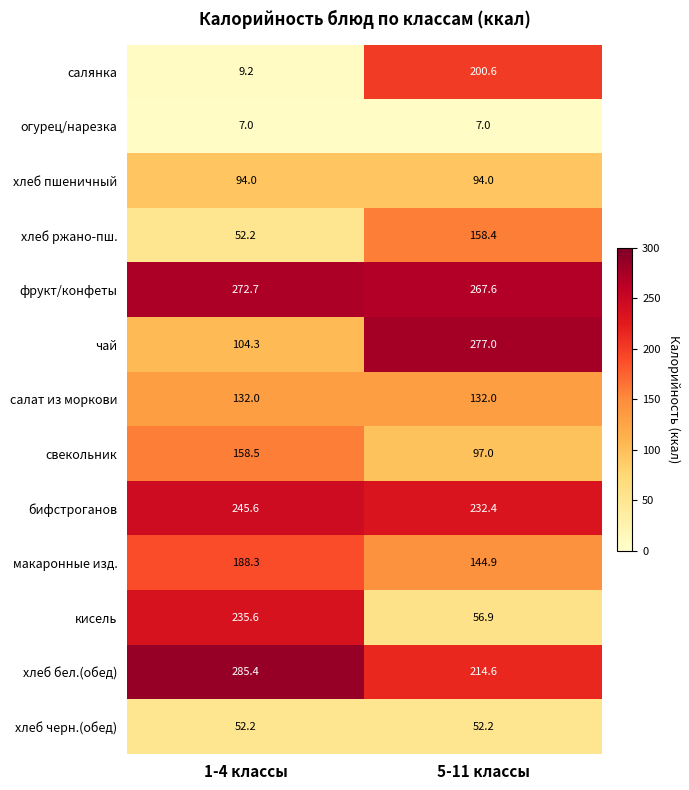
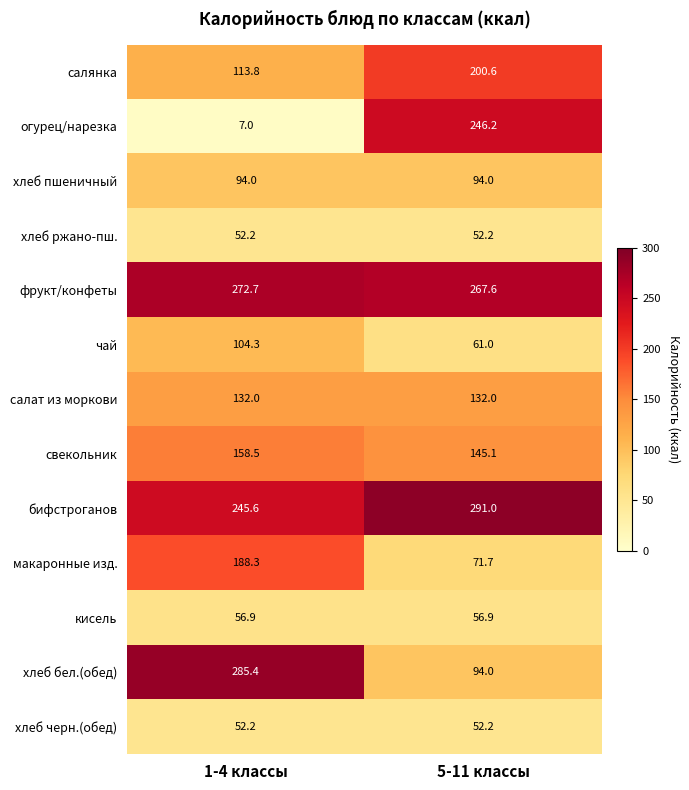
салянка, 1-4 классы: 9.2 -> 113.8
огурец/нарезка, 5-11 классы: 7.0 -> 246.2
хлеб ржано-пш., 5-11 классы: 158.4 -> 52.2
чай, 5-11 классы: 277.0 -> 61.0
свекольник, 5-11 классы: 97.0 -> 145.1
бифстроганов, 5-11 классы: 232.4 -> 291.0
макаронные изд., 5-11 классы: 144.9 -> 71.7
кисель, 1-4 классы: 235.6 -> 56.9
хлеб бел.(обед), 5-11 классы: 214.6 -> 94.0
